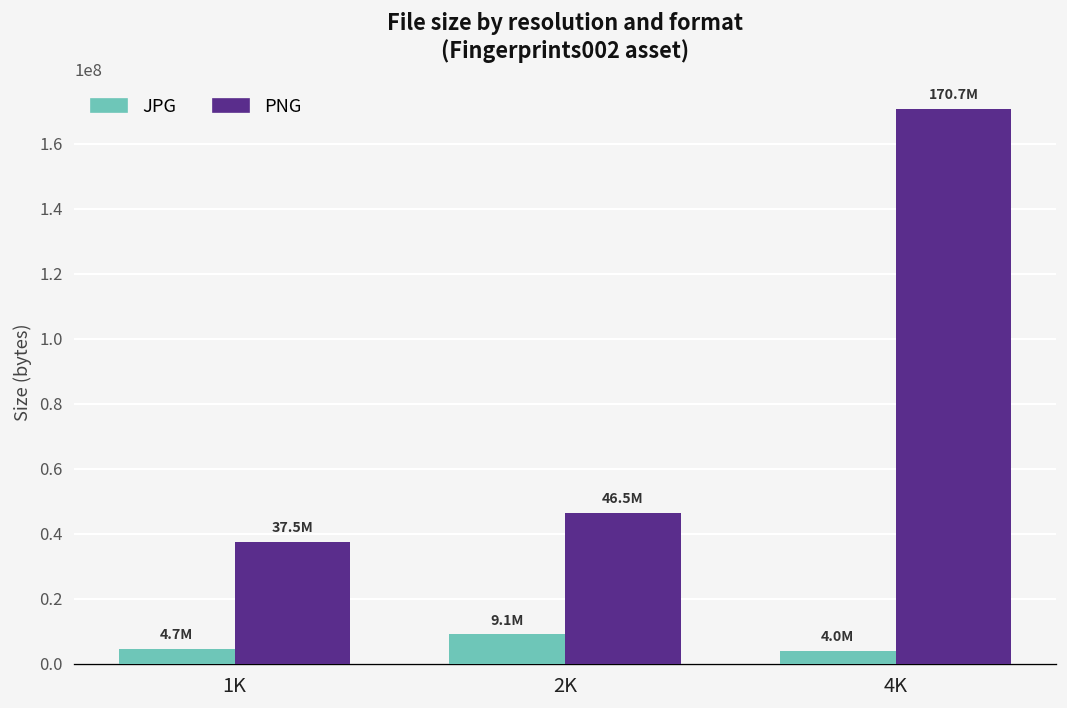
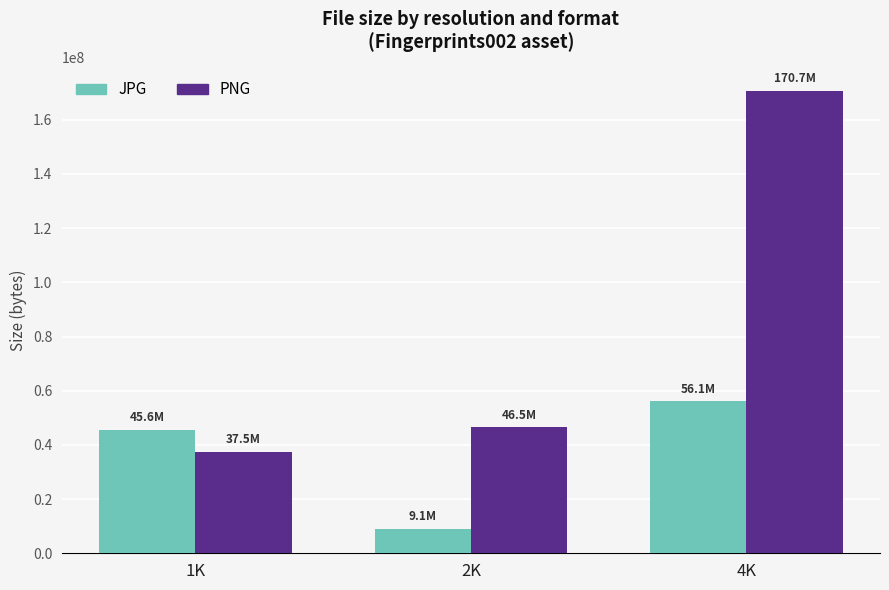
JPG, 1K: 4.7M -> 45.6M
JPG, 4K: 4.0M -> 56.1M
